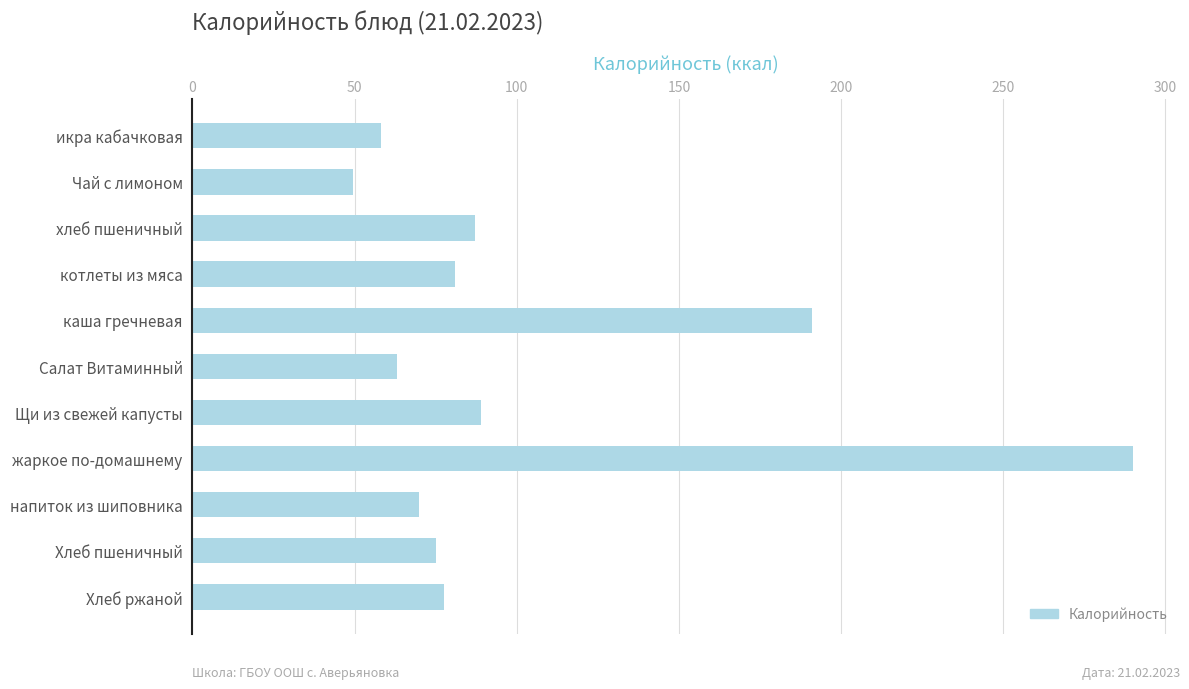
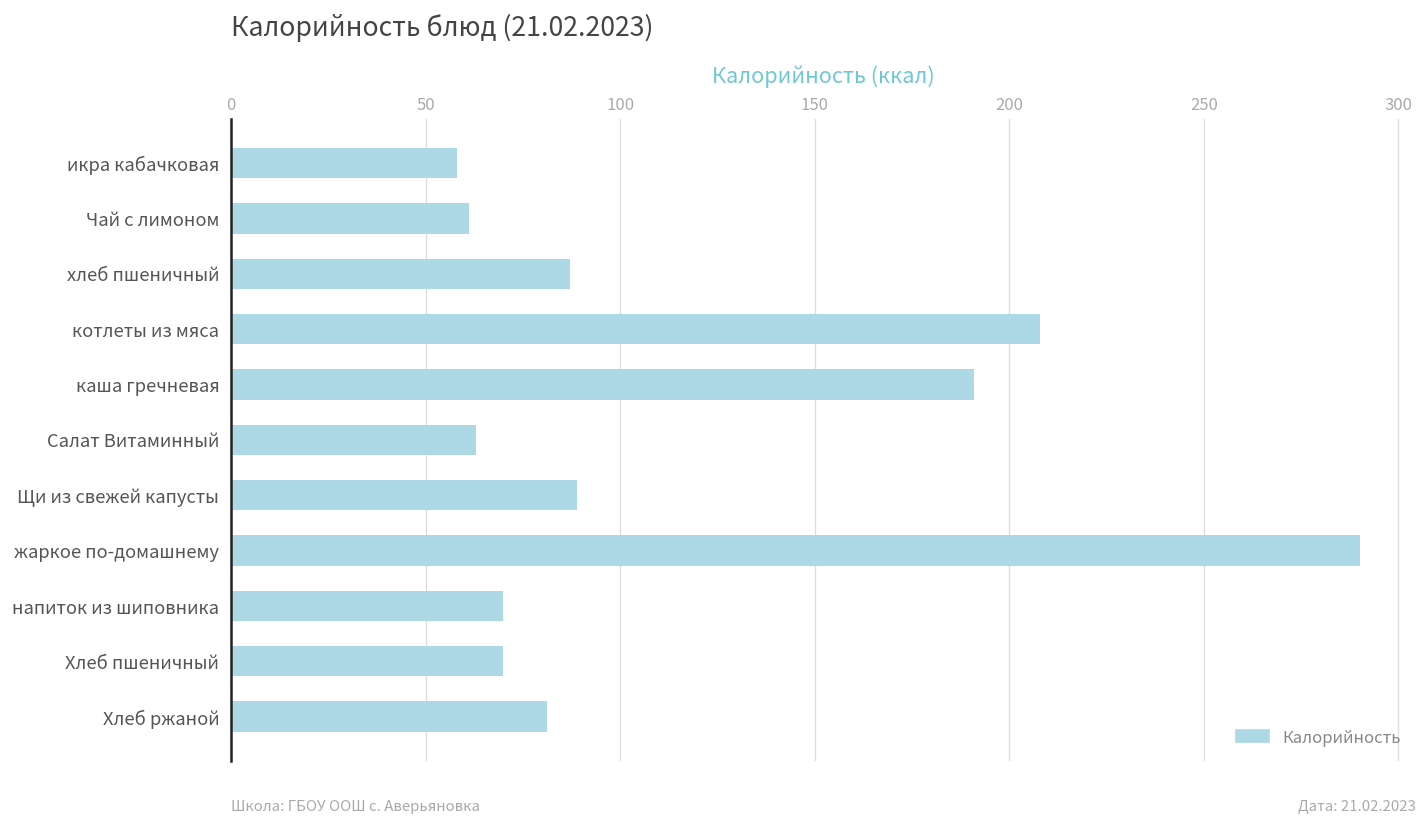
Чай с лимоном: 49 -> 61
котлеты из мяса: 81 -> 208
Хлеб пшеничный: 75 -> 70
Хлеб ржаной: 78 -> 81
